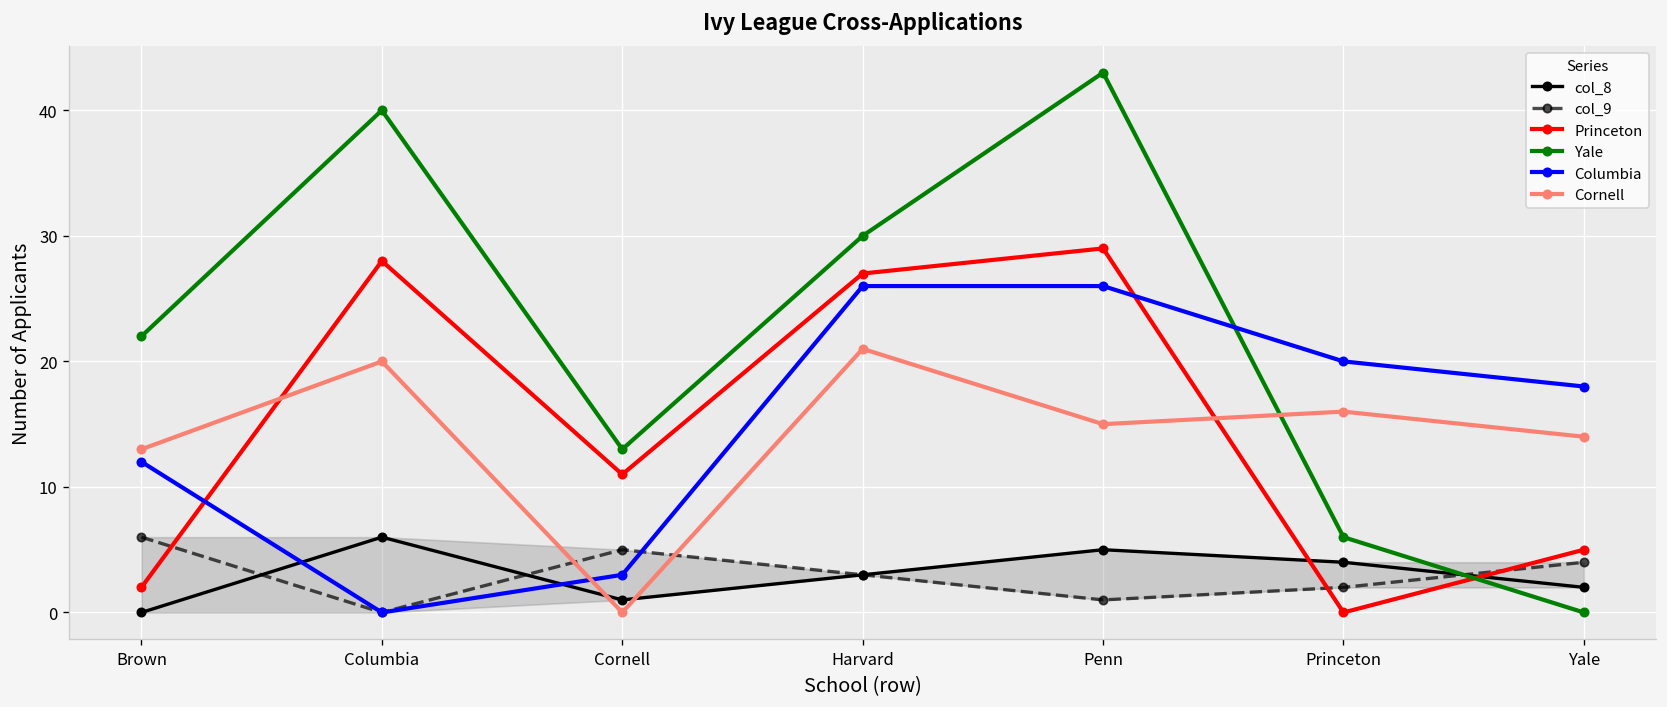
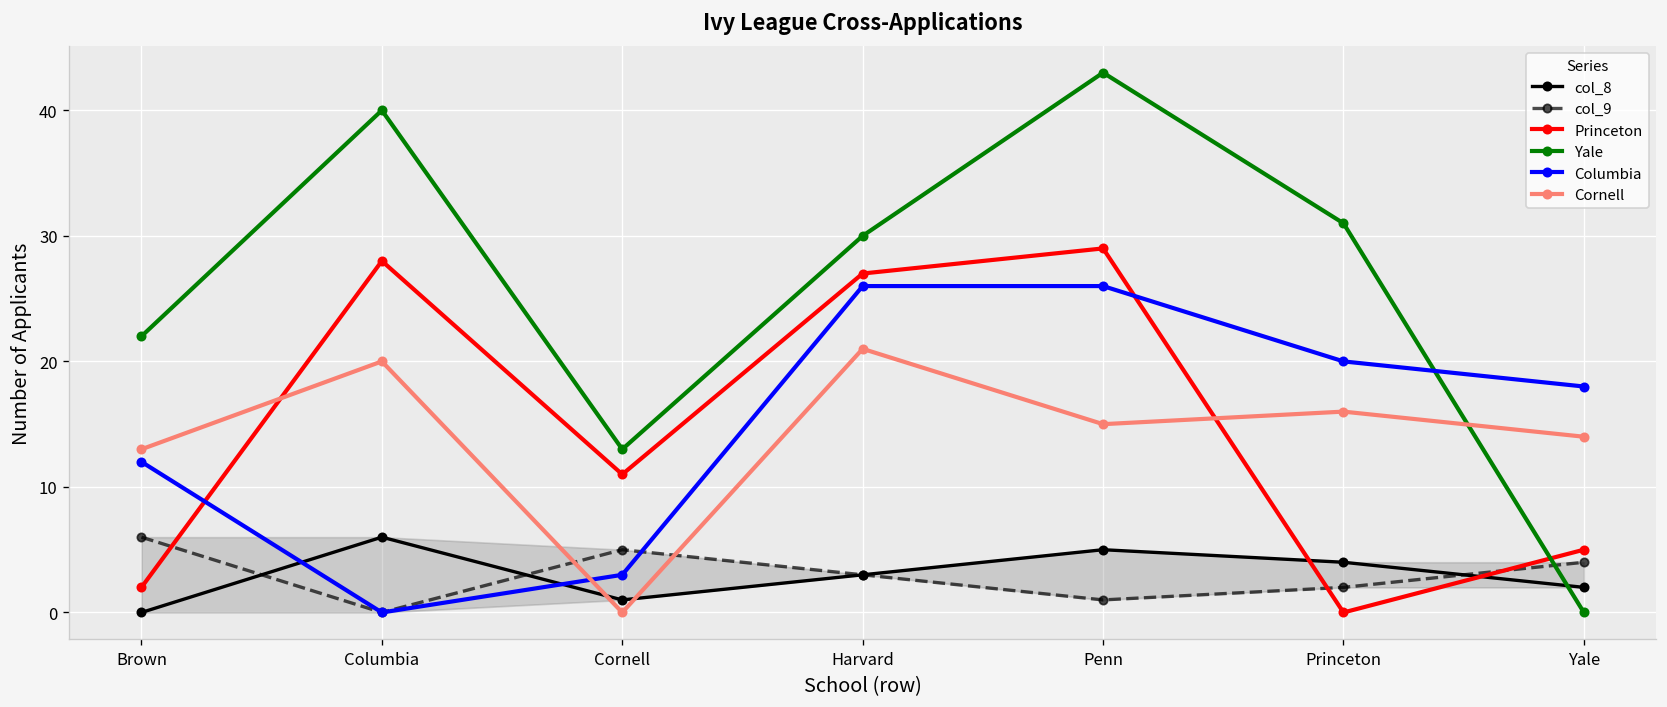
Yale, Princeton: 6 -> 31
